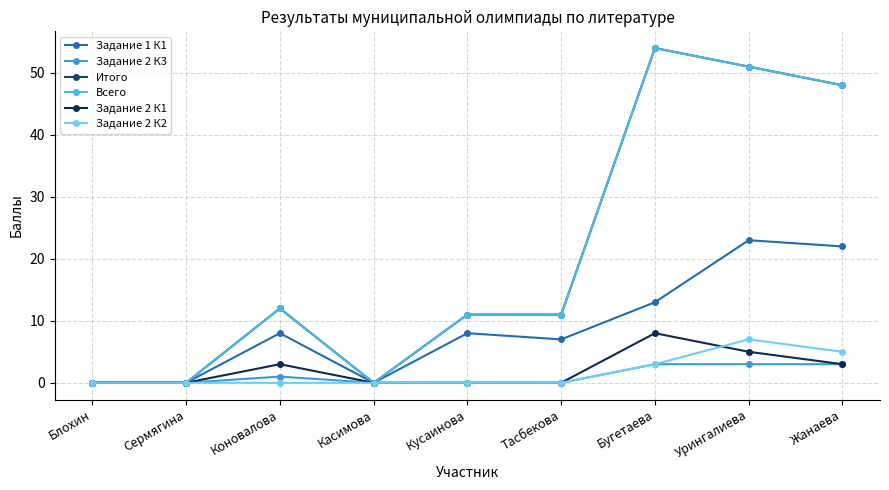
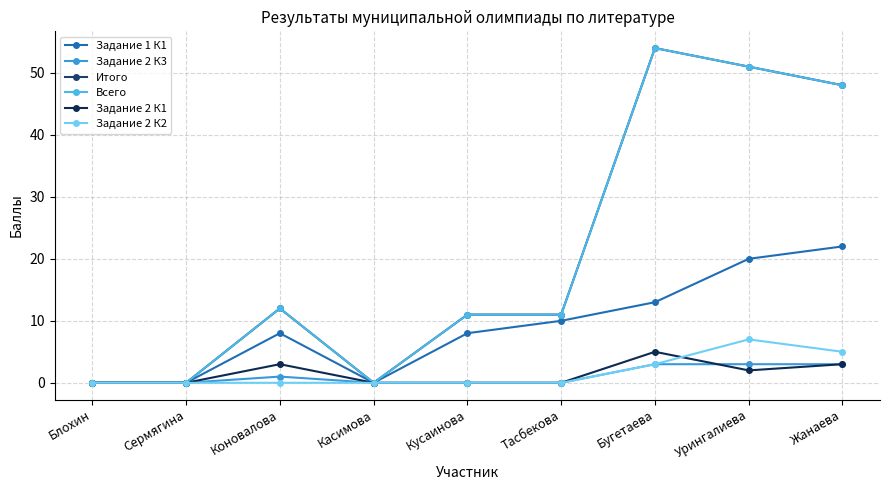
Задание 1 К1, Тасбекова: 7 -> 10
Задание 2 К1, Бугетаева: 8 -> 5
Задание 1 К1, Урингалиева: 23 -> 20
Задание 2 К1, Урингалиева: 5 -> 2
